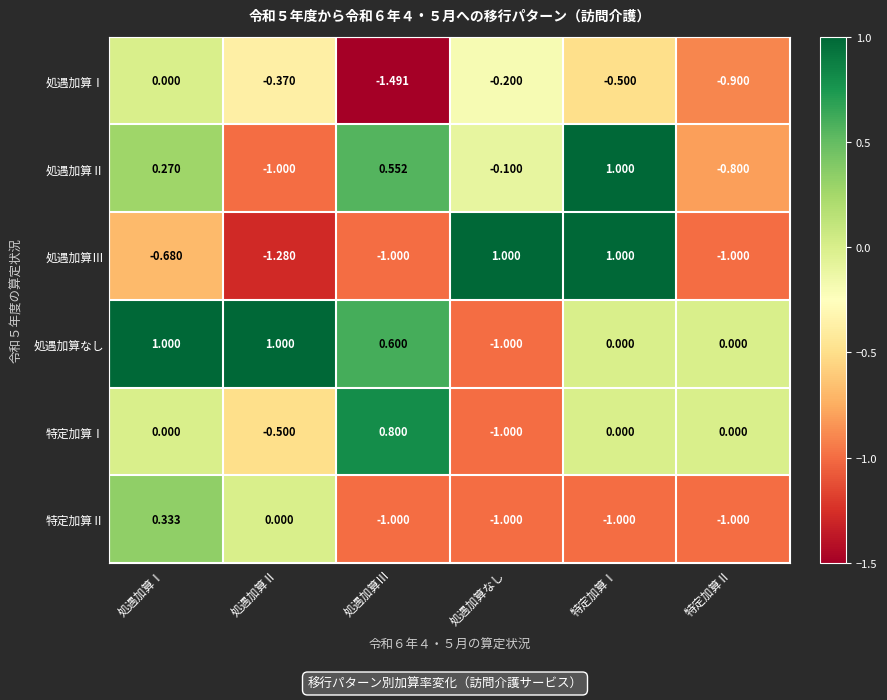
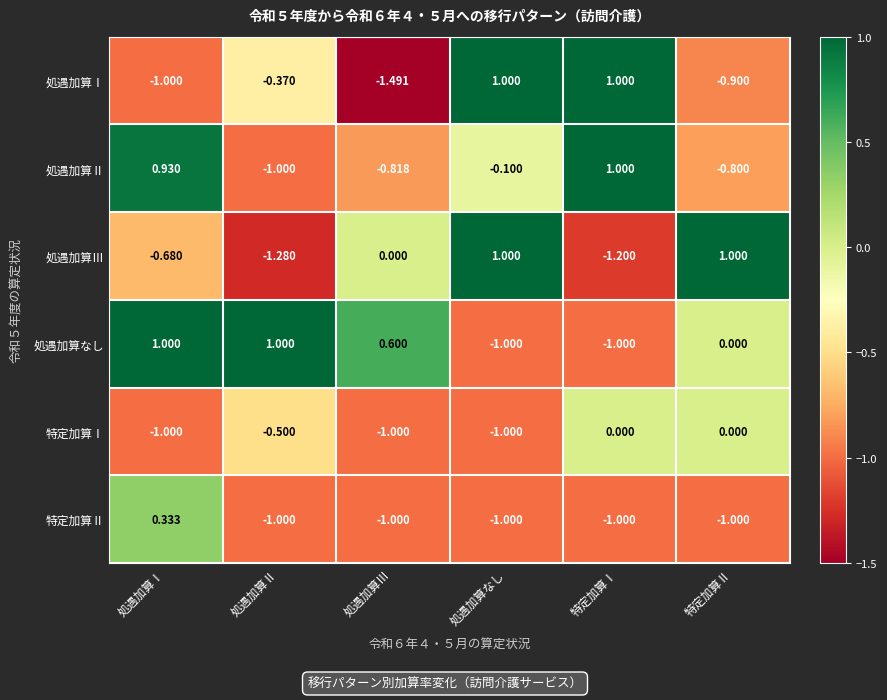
処遇加算Ⅰ, 処遇加算Ⅰ: 0.000 -> -1.000
処遇加算Ⅰ, 処遇加算なし: -0.200 -> 1.000
処遇加算Ⅰ, 特定加算Ⅰ: -0.500 -> 1.000
処遇加算Ⅱ, 処遇加算Ⅰ: 0.270 -> 0.930
処遇加算Ⅱ, 処遇加算Ⅲ: 0.552 -> -0.818
処遇加算Ⅲ, 処遇加算Ⅲ: -1.000 -> 0.000
処遇加算Ⅲ, 特定加算Ⅰ: 1.000 -> -1.200
処遇加算Ⅲ, 特定加算Ⅱ: -1.000 -> 1.000
処遇加算なし, 特定加算Ⅰ: 0.000 -> -1.000
特定加算Ⅰ, 処遇加算Ⅰ: 0.000 -> -1.000
特定加算Ⅰ, 処遇加算Ⅲ: 0.800 -> -1.000
特定加算Ⅱ, 処遇加算Ⅱ: 0.000 -> -1.000
